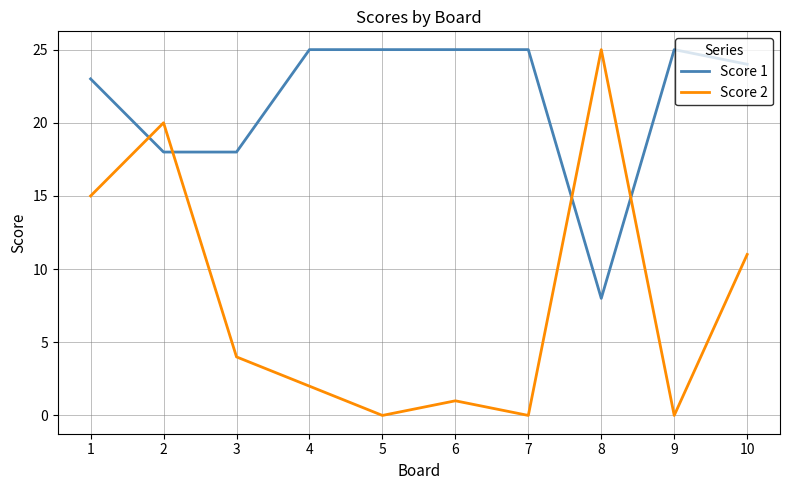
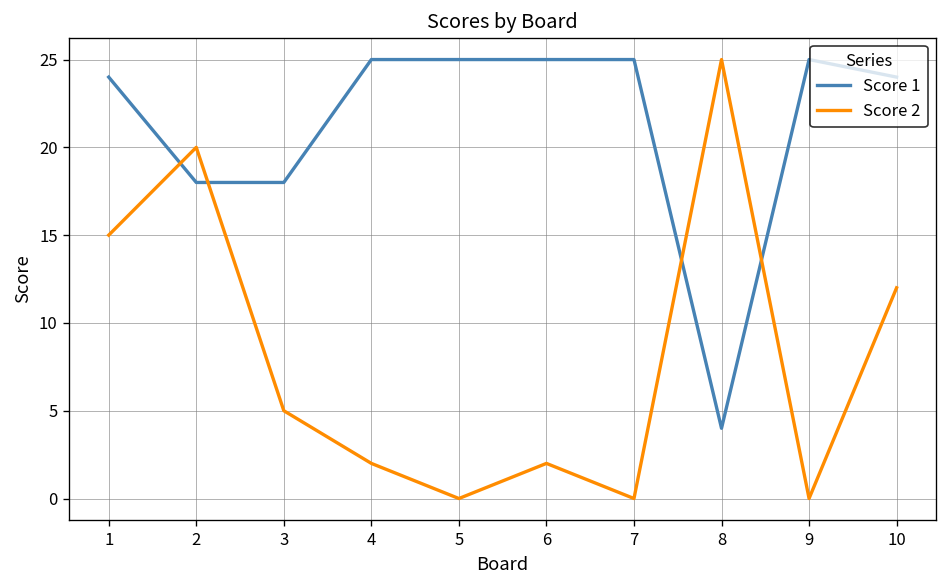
Score 1, 1: 23 -> 24
Score 2, 3: 4 -> 5
Score 2, 6: 1 -> 2
Score 1, 8: 8 -> 4
Score 2, 10: 11 -> 12
